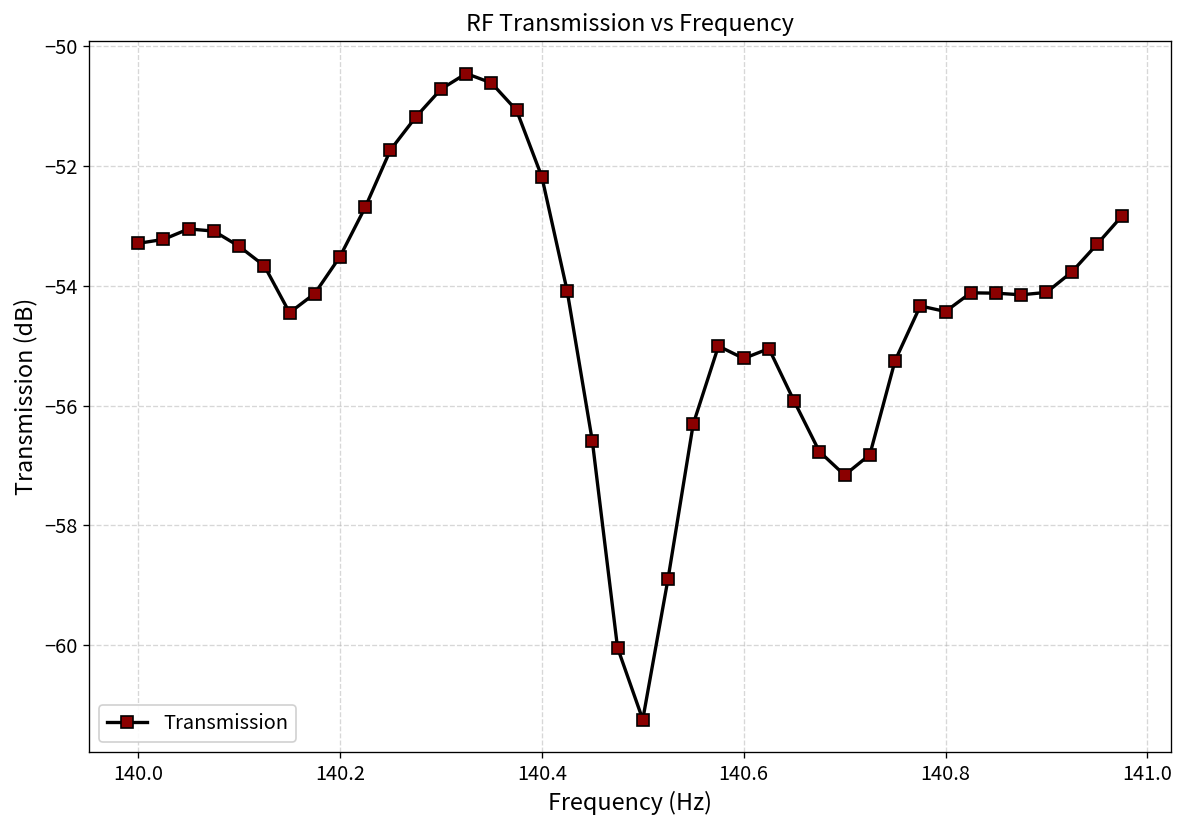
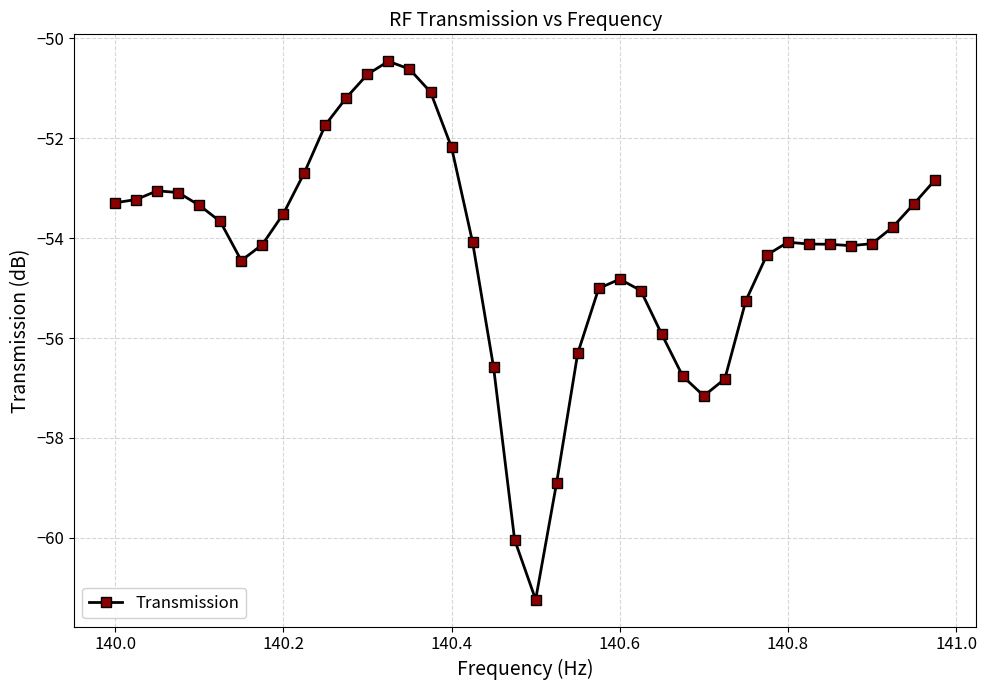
140.6: -55.2 -> -54.8
140.8: -54.4 -> -54.1
